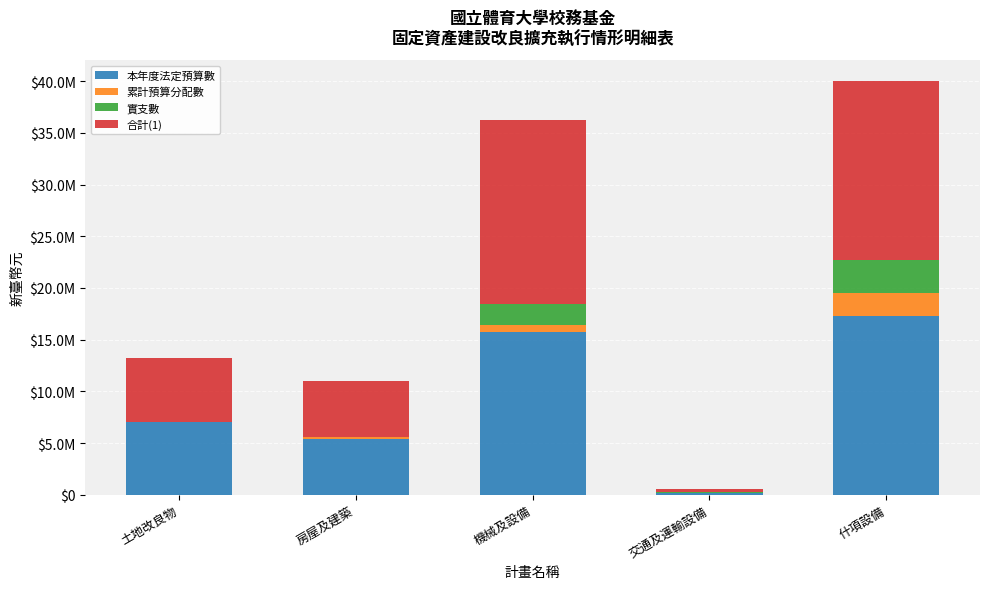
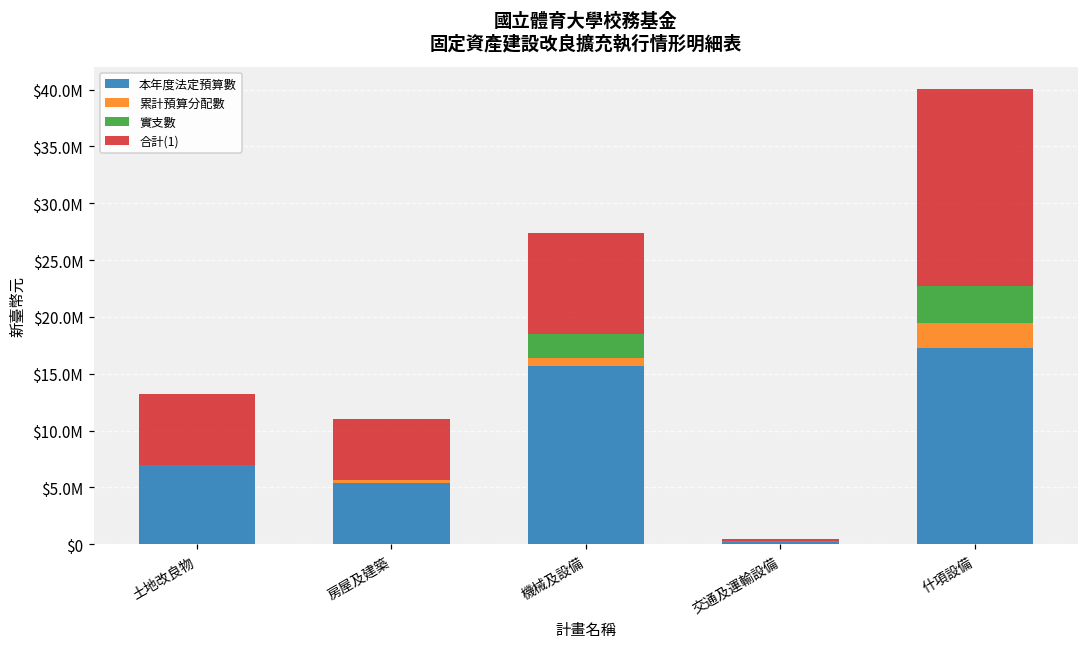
合計(1), 機械及設備: $17800000 -> $8900000
